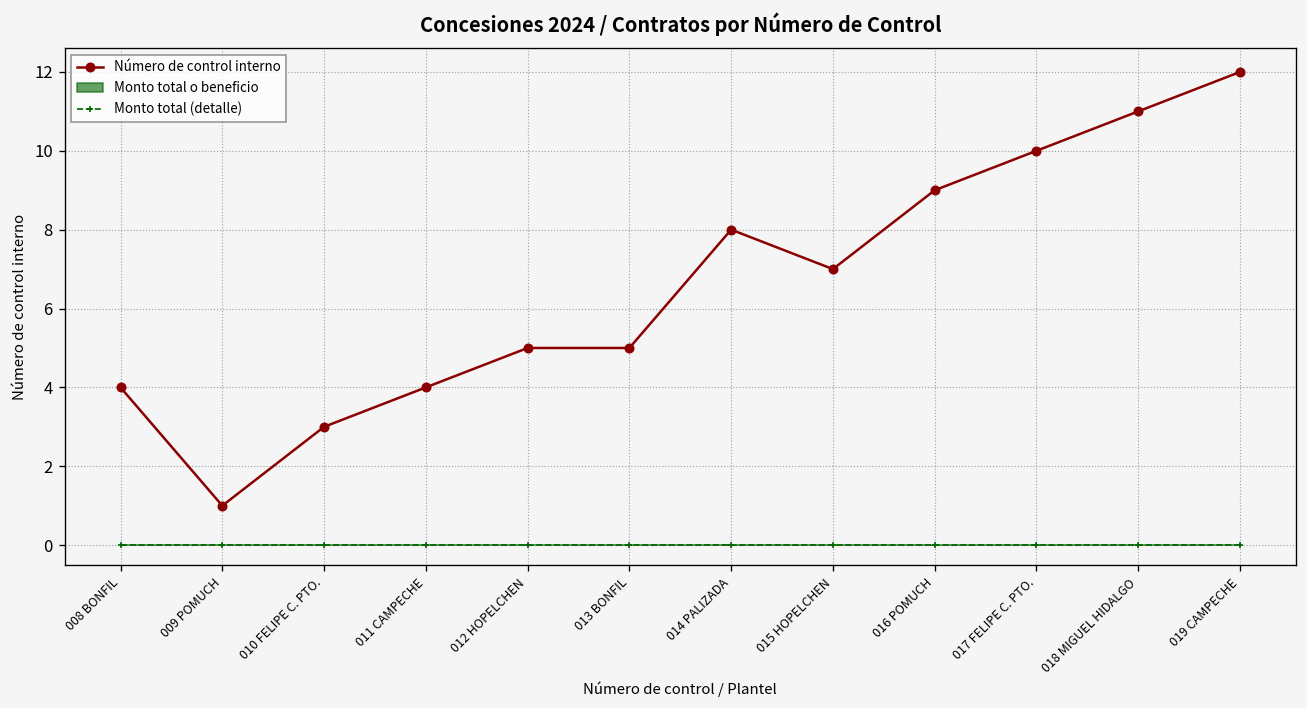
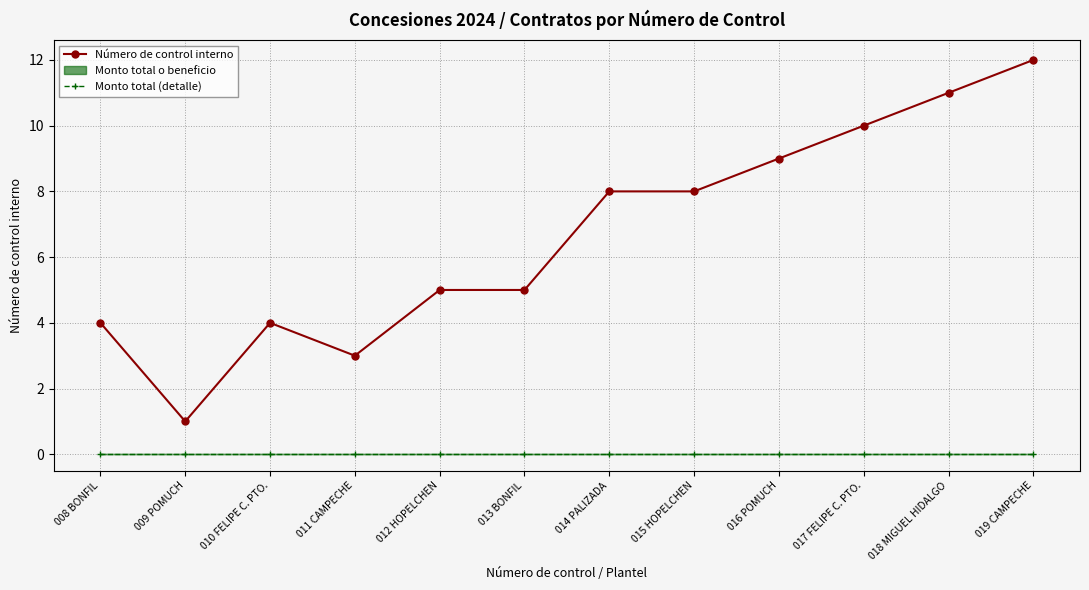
Número de control interno, 010 FELIPE C. PTO.: 3 -> 4
Número de control interno, 011 CAMPECHE: 4 -> 3
Número de control interno, 015 HOPELCHEN: 7 -> 8
